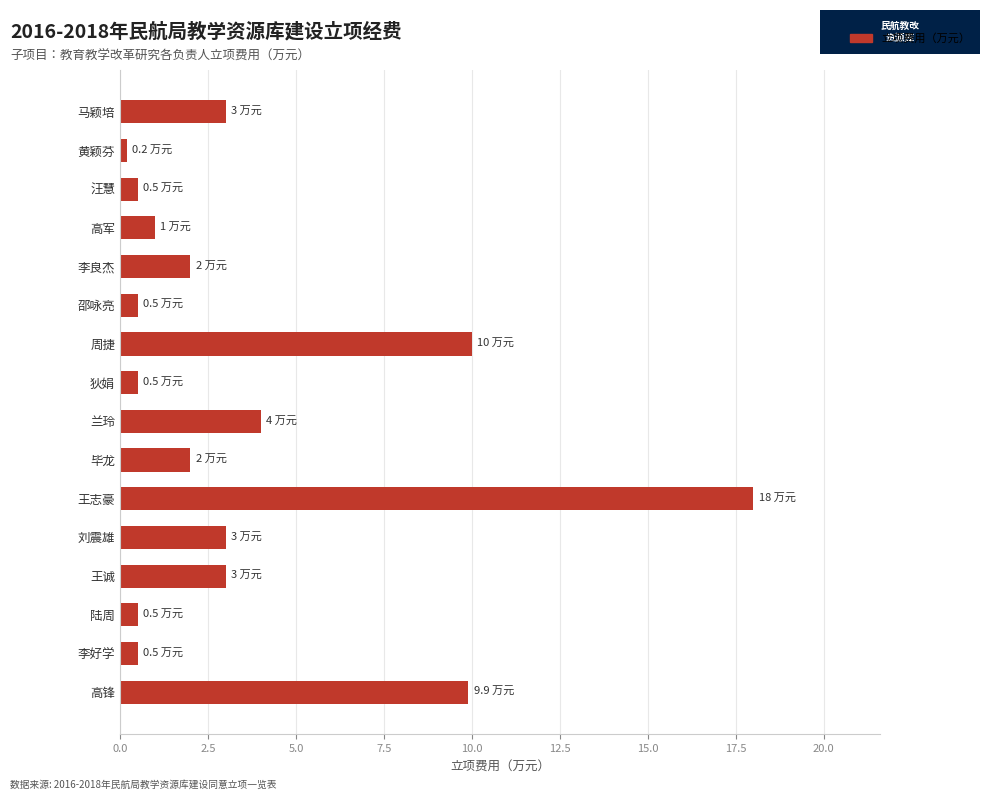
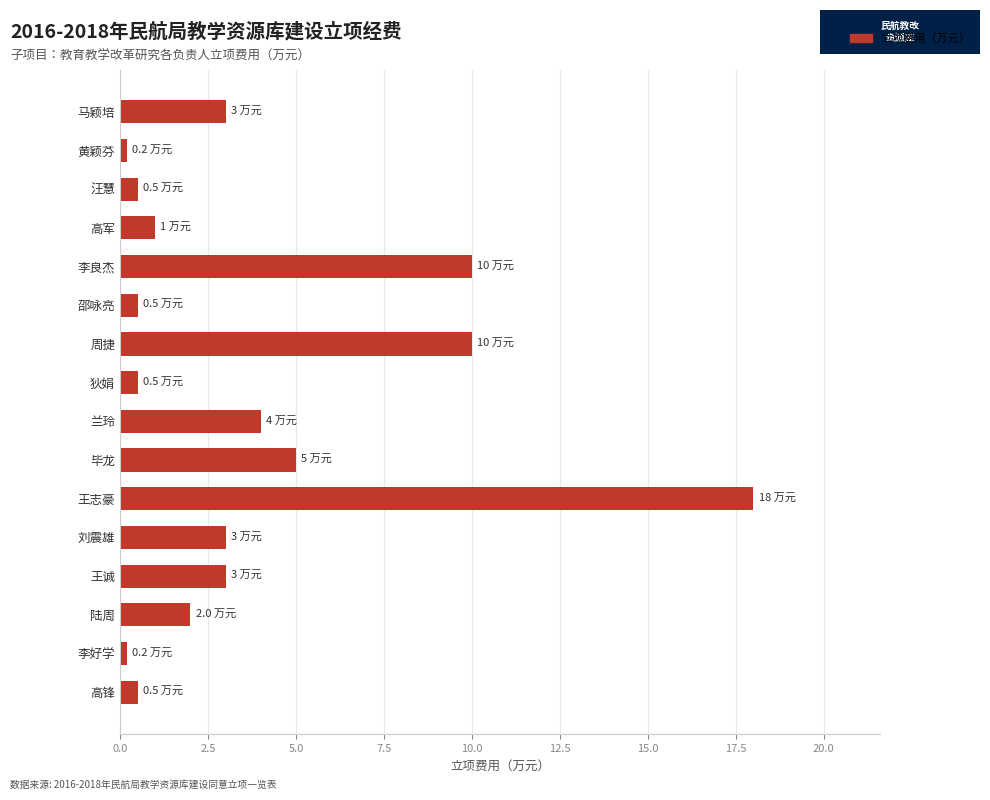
李良杰: 2 -> 10
毕龙: 2 -> 5
陆周: 0.5 -> 2.0
李好学: 0.5 -> 0.2
高锋: 9.9 -> 0.5
